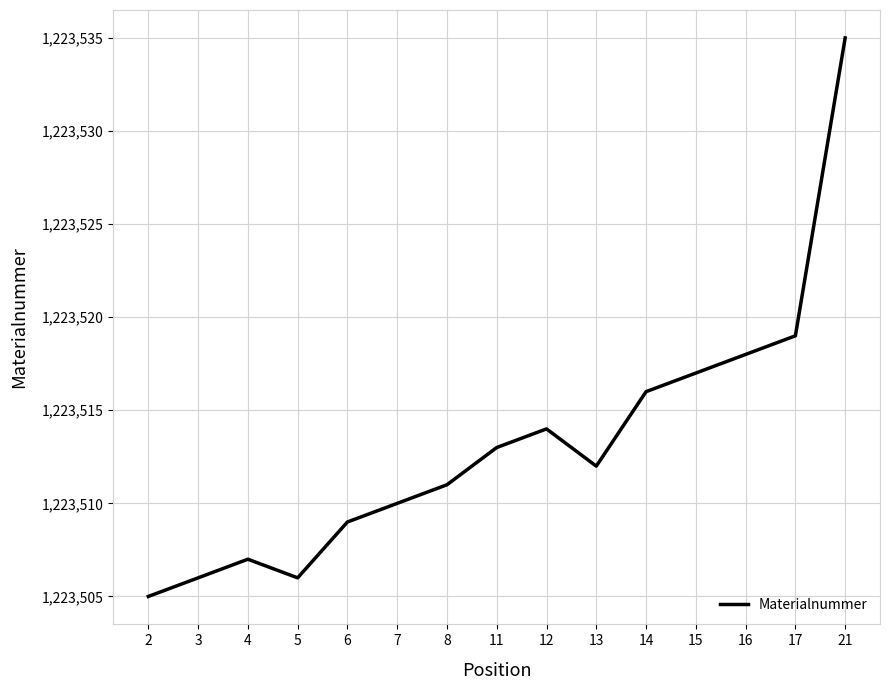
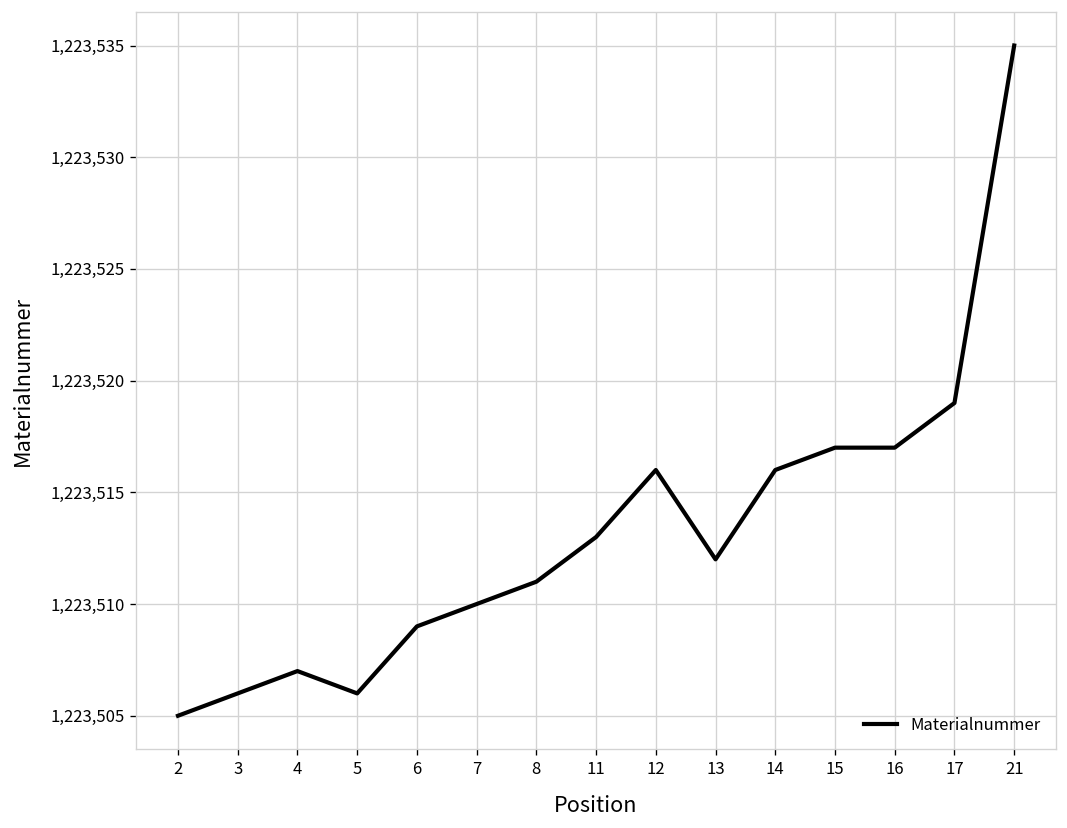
12: 1,223,514 -> 1,223,516
16: 1,223,518 -> 1,223,517
